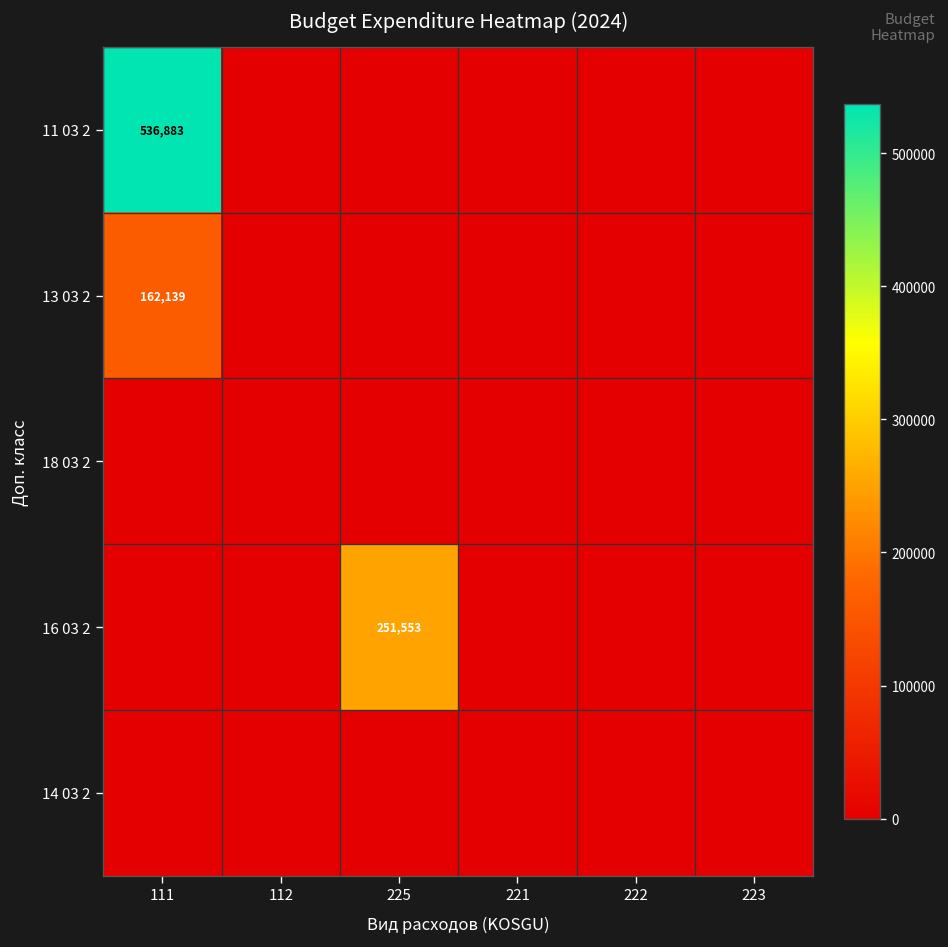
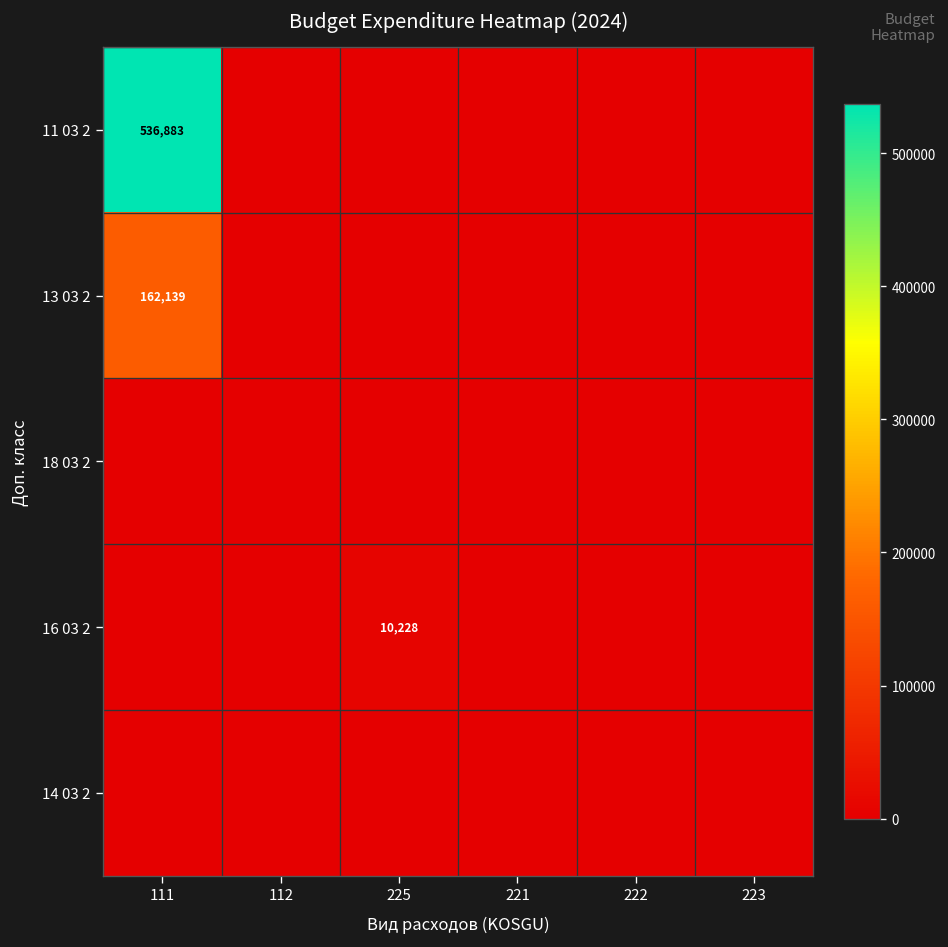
16 03 2, 225: 251,553 -> 10,228
